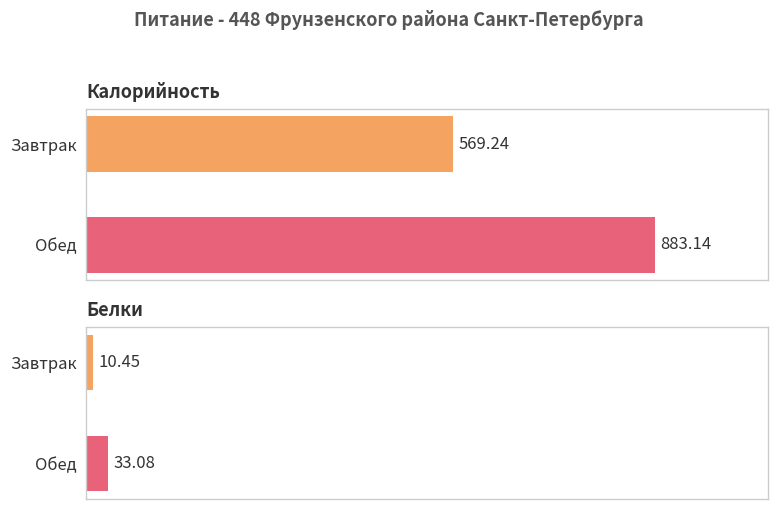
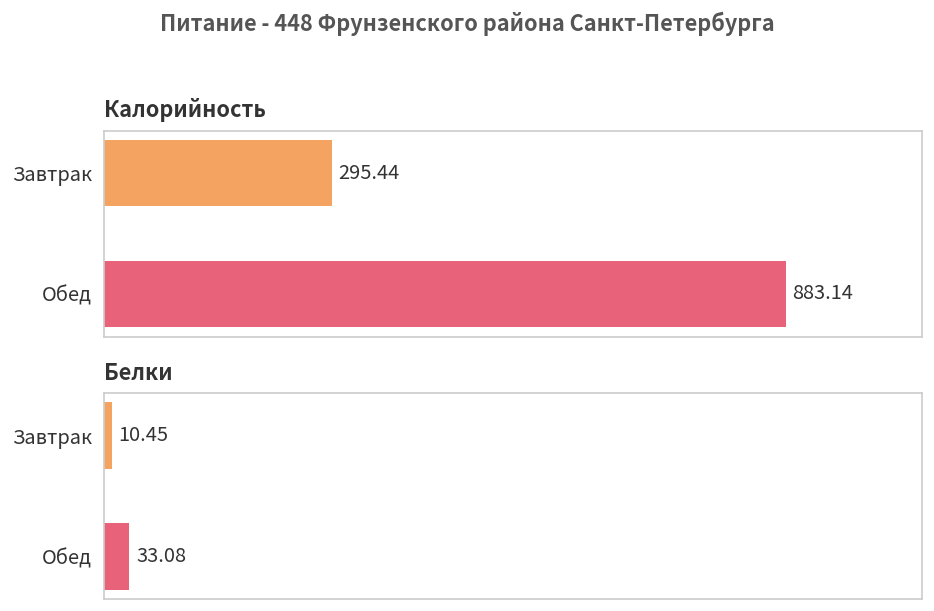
Калорийность, Завтрак: 569.24 -> 295.44
